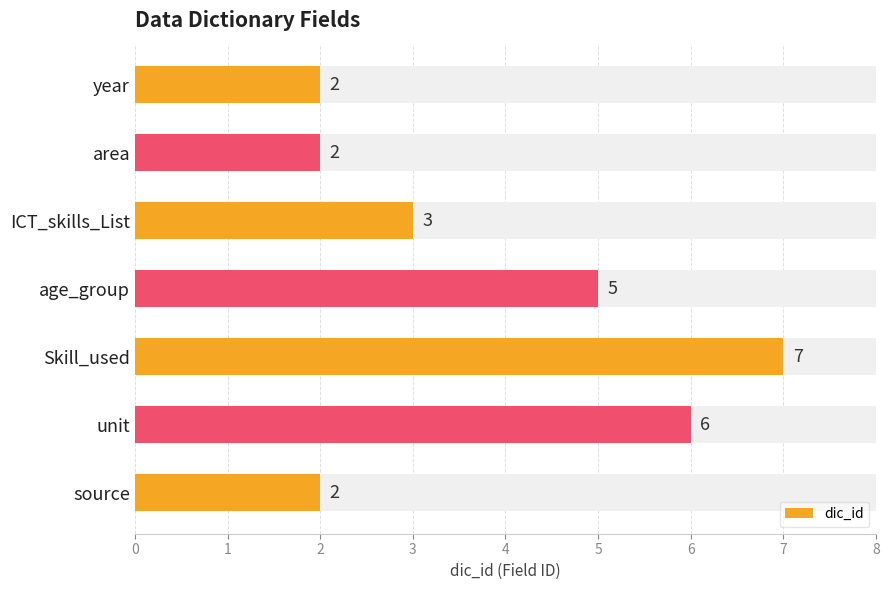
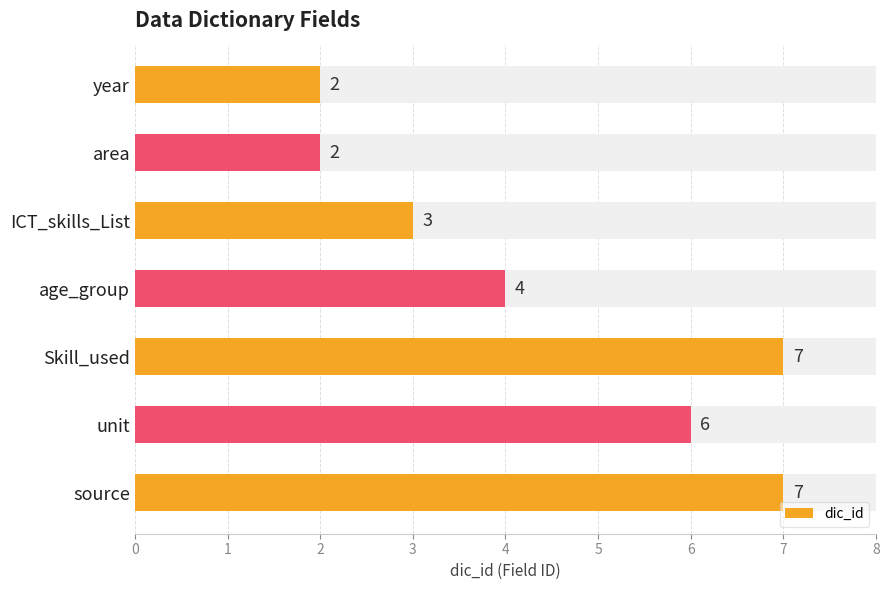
dic_id, age_group: 5 -> 4
dic_id, source: 2 -> 7
